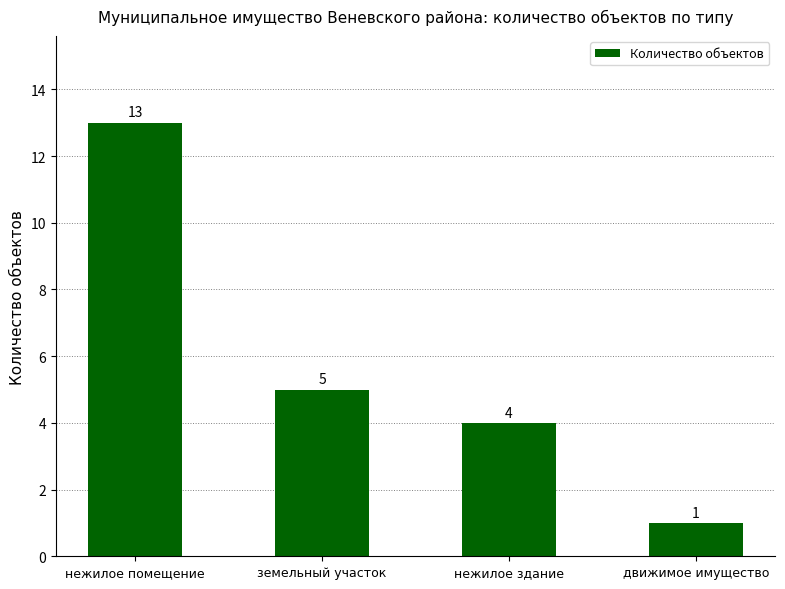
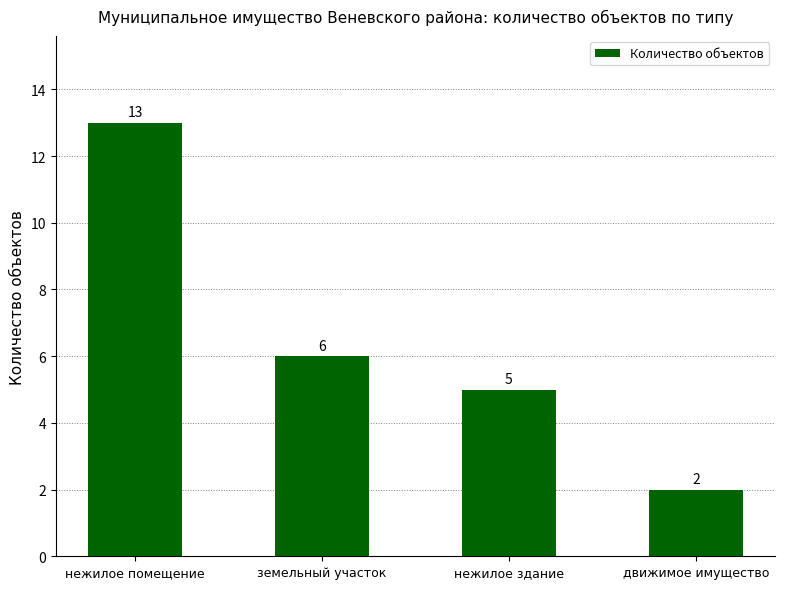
земельный участок: 5 -> 6
нежилое здание: 4 -> 5
движимое имущество: 1 -> 2
